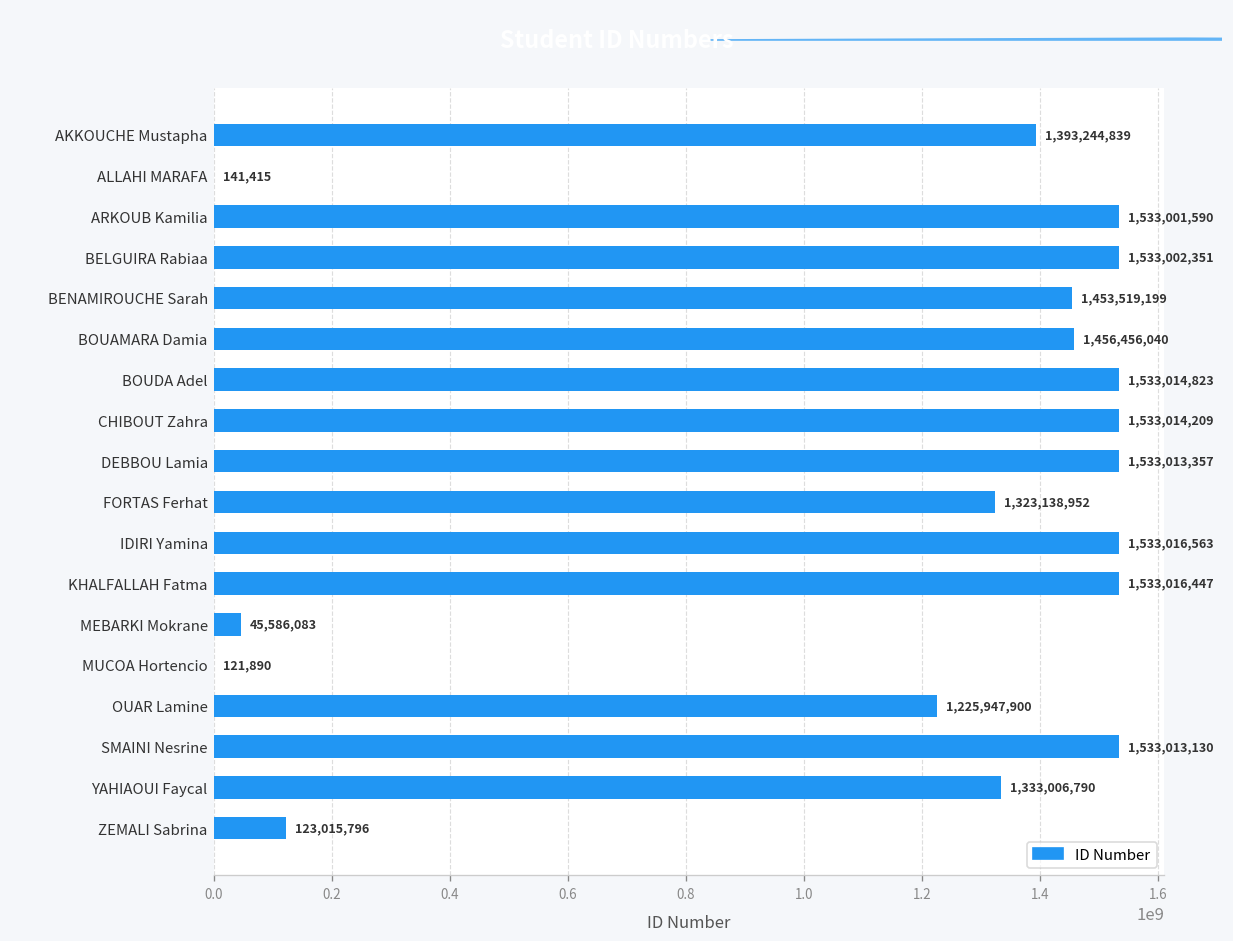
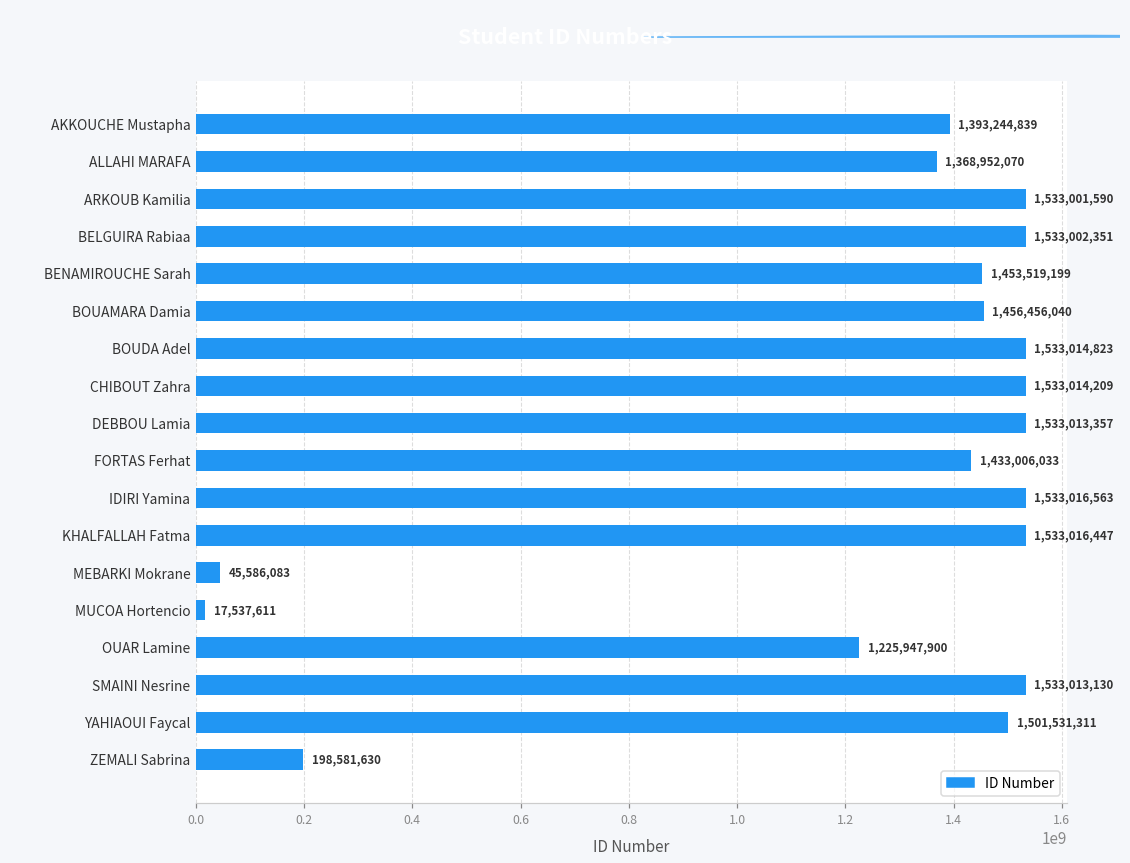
ALLAHI MARAFA: 141,415 -> 1,368,952,070
FORTAS Ferhat: 1,323,138,952 -> 1,433,006,033
MUCOA Hortencio: 121,890 -> 17,537,611
YAHIAOUI Faycal: 1,333,006,790 -> 1,501,531,311
ZEMALI Sabrina: 123,015,796 -> 198,581,630
